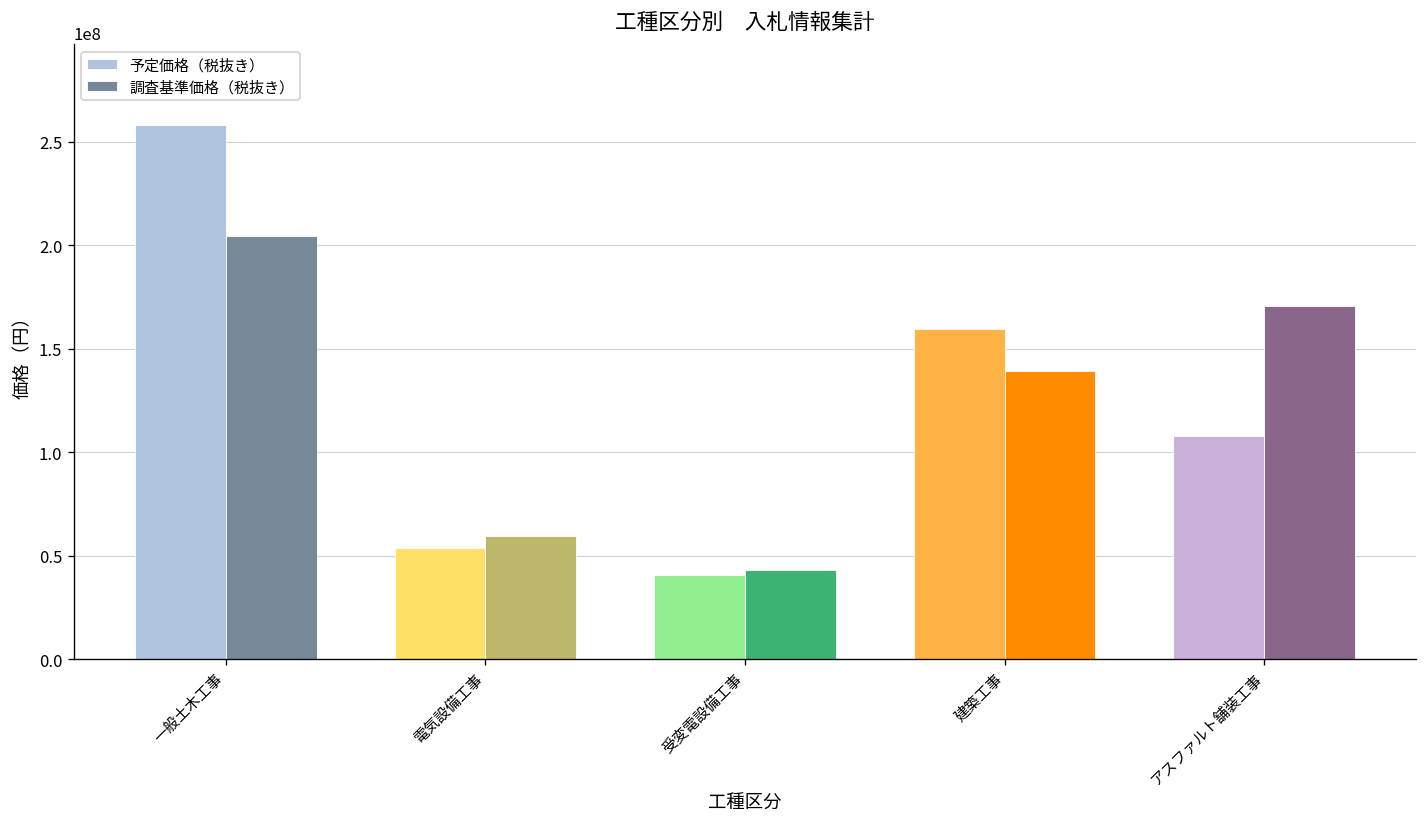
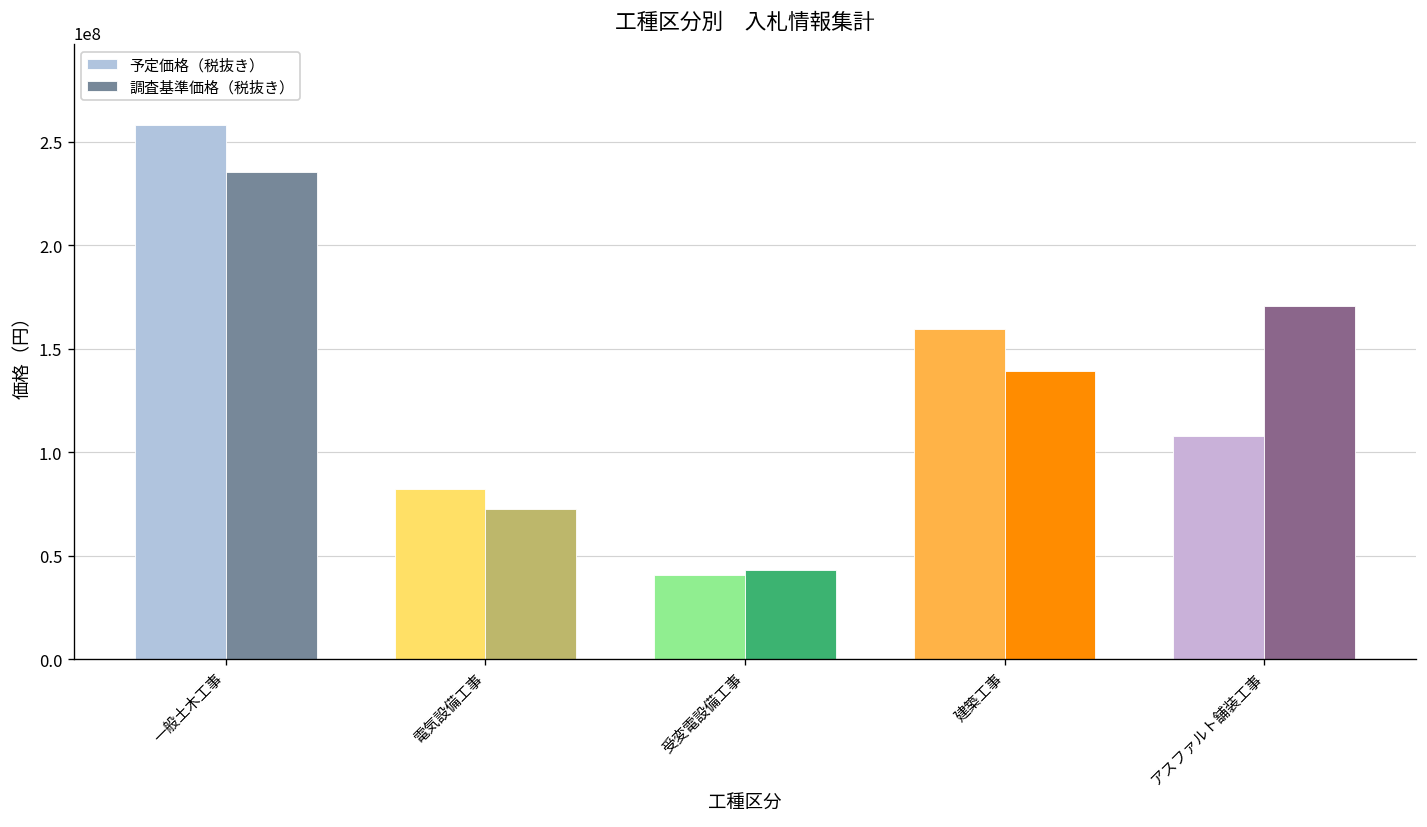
調査基準価格（税抜き）, 一般土木工事: 204000000 -> 235000000
予定価格（税抜き）, 電気設備工事: 54000000 -> 82000000
調査基準価格（税抜き）, 電気設備工事: 60000000 -> 73000000
